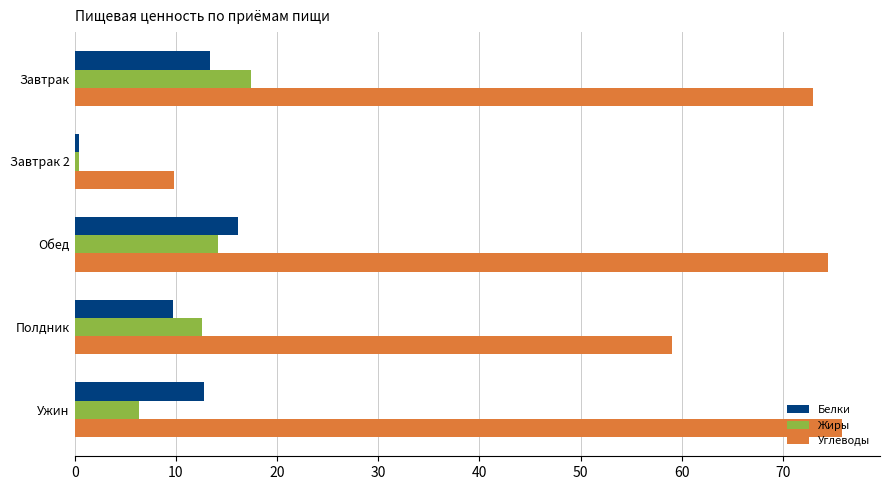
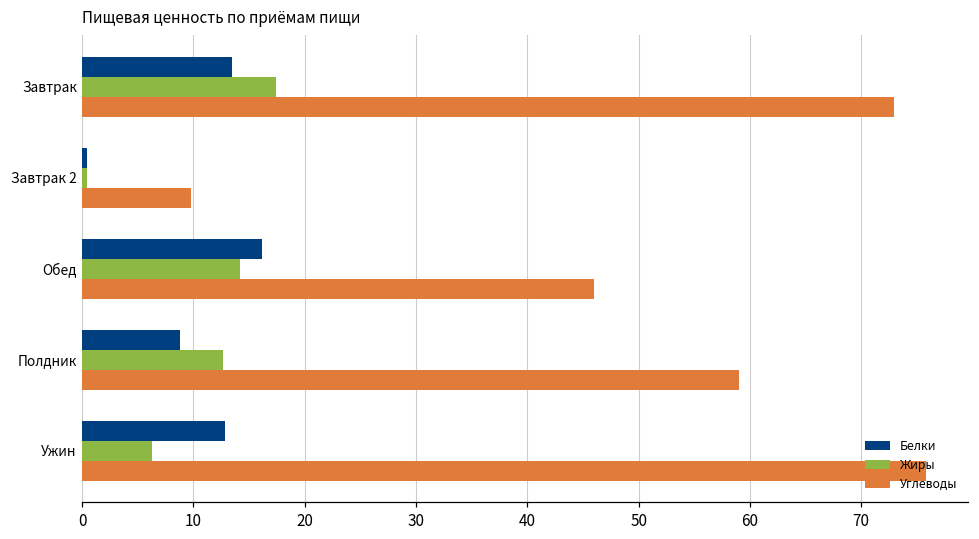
Углеводы, Обед: 74.5 -> 46.0
Белки, Полдник: 9.7 -> 8.8
